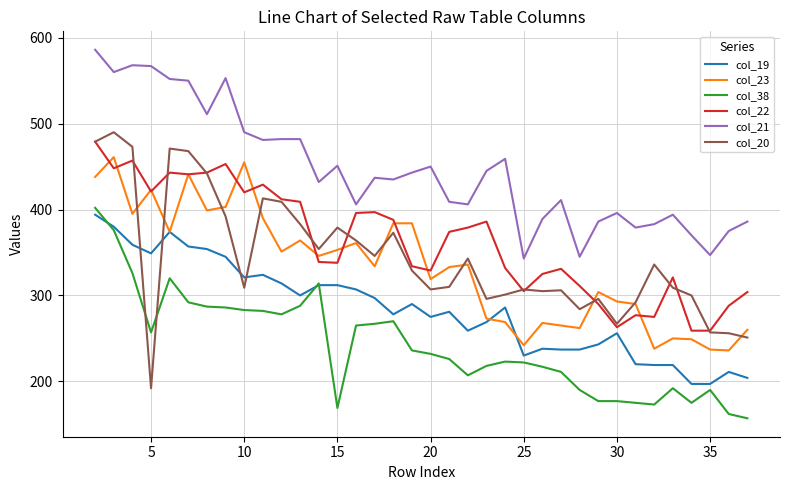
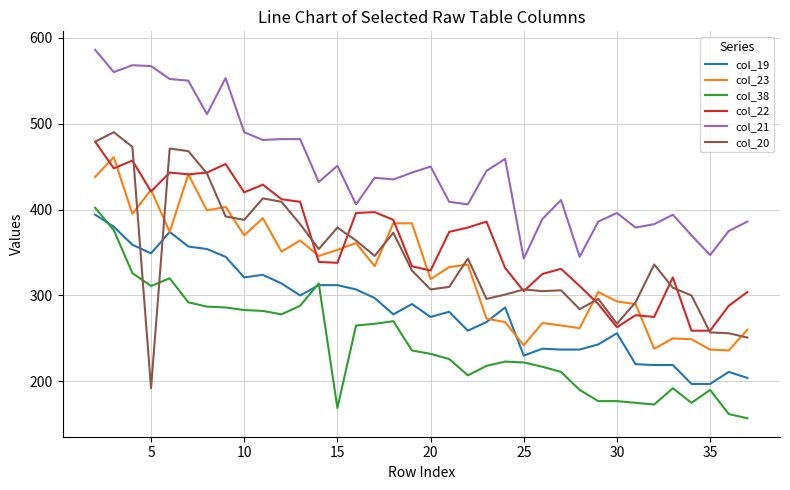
col_38, 5: 260 -> 310
col_23, 10: 460 -> 370
col_20, 10: 310 -> 390
